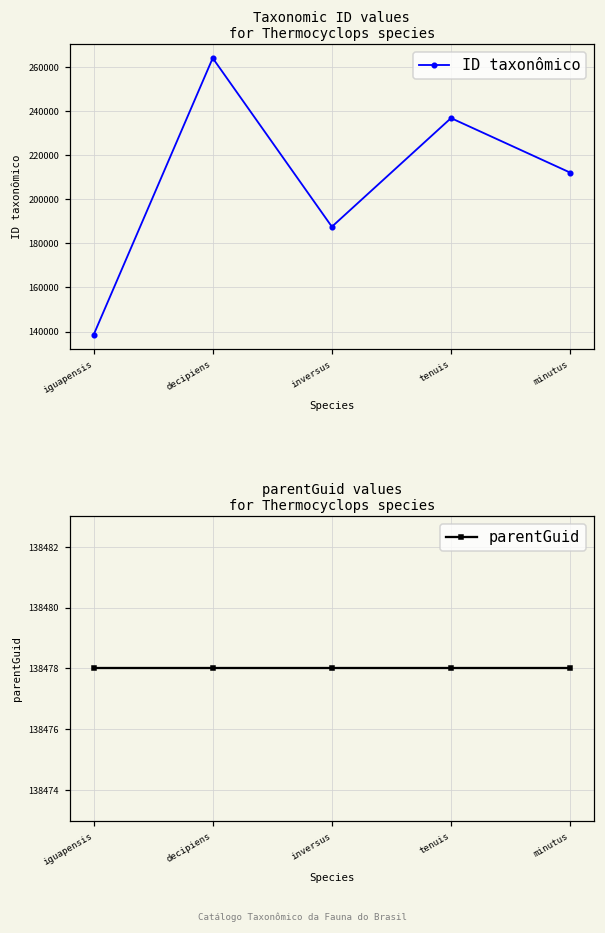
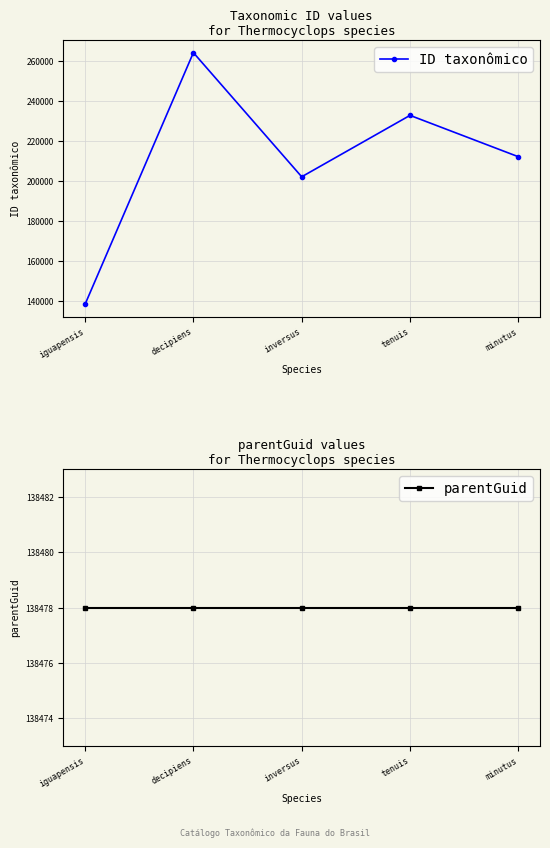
Taxonomic ID values for Thermocyclops species, inversus: 188000 -> 202000
Taxonomic ID values for Thermocyclops species, tenuis: 237000 -> 233000
